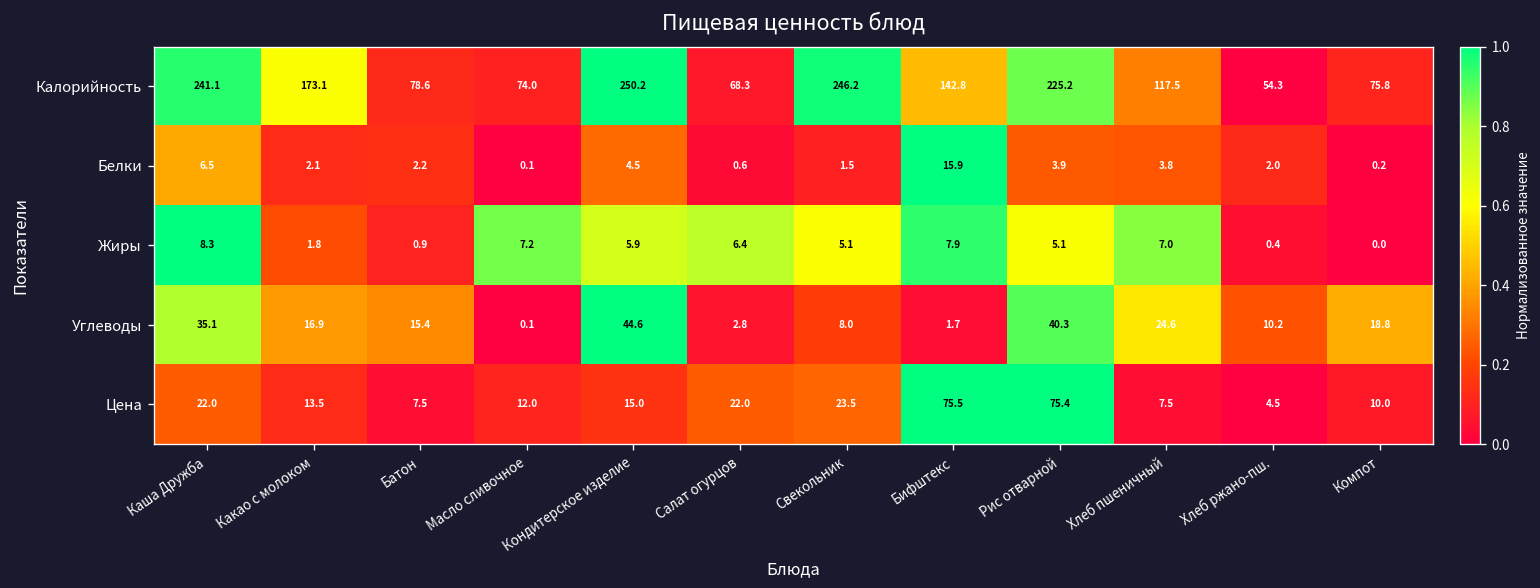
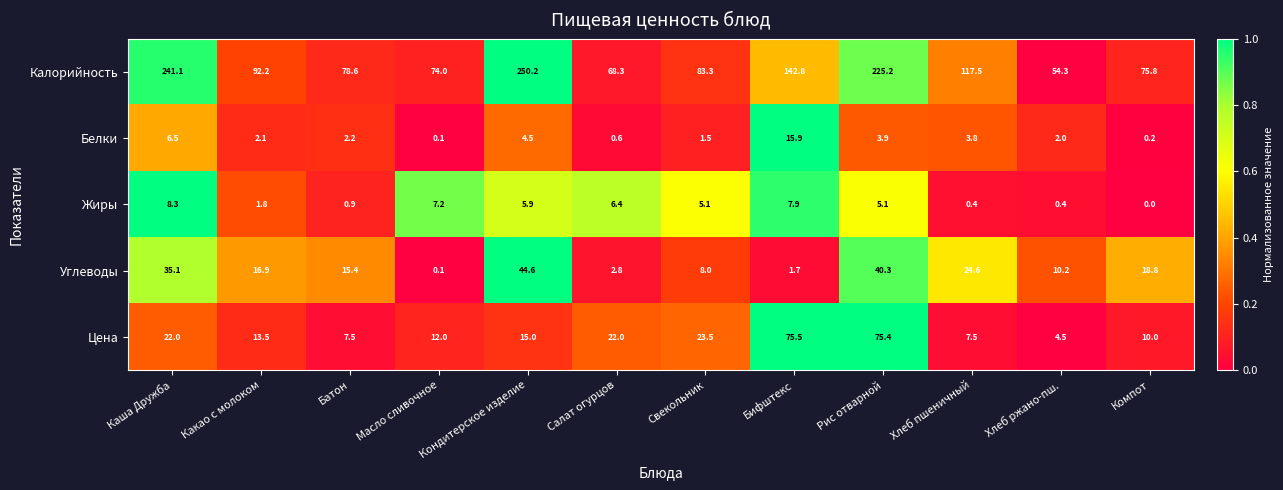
Калорийность, Какао с молоком: 173.1 -> 92.2
Калорийность, Свекольник: 246.2 -> 83.3
Жиры, Хлеб пшеничный: 7.0 -> 0.4
